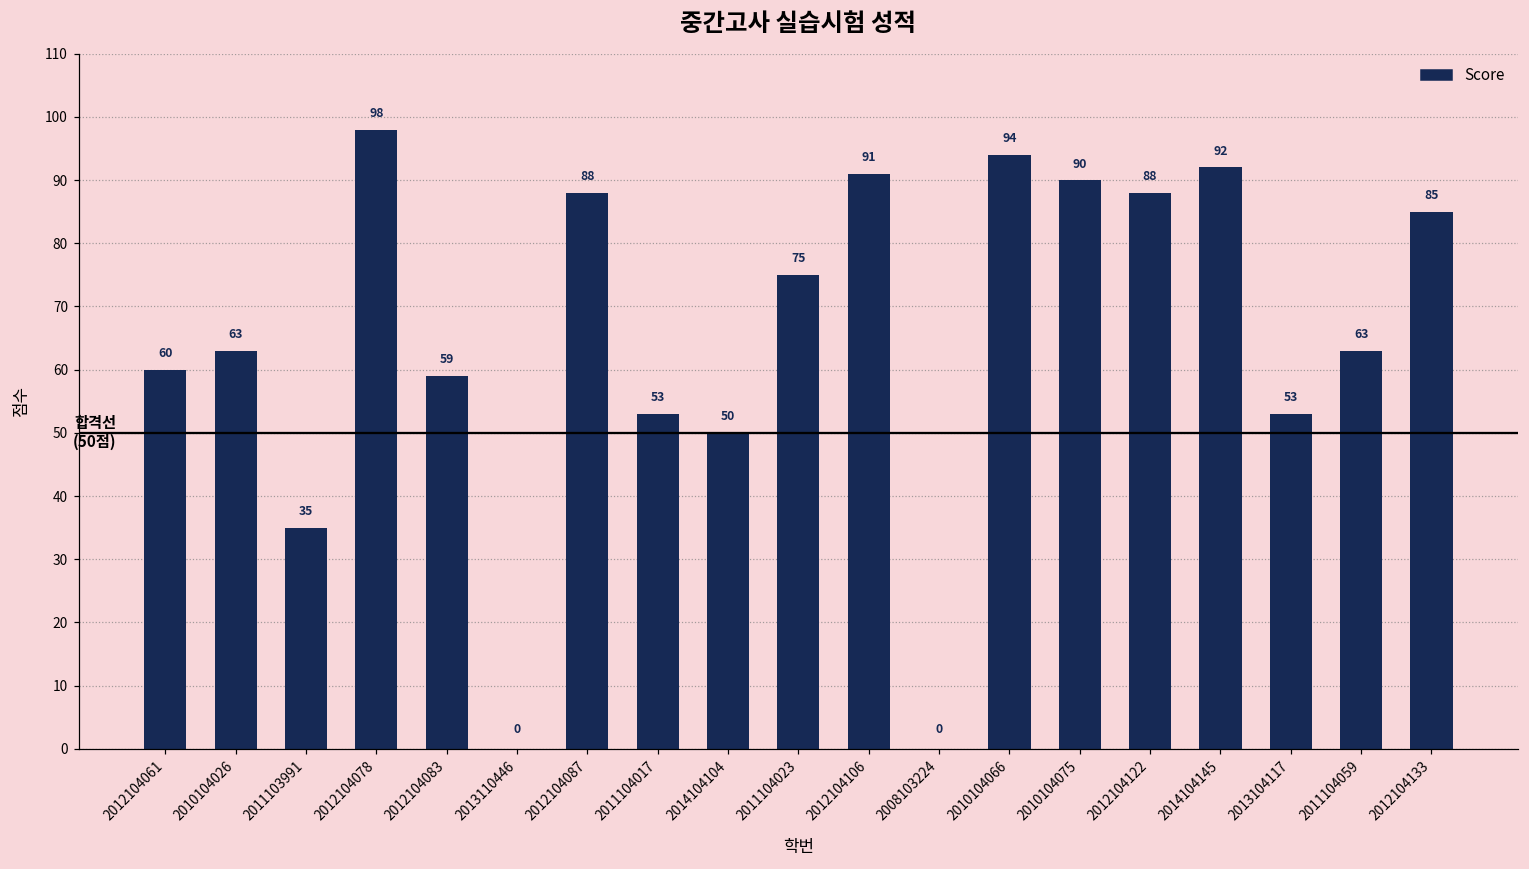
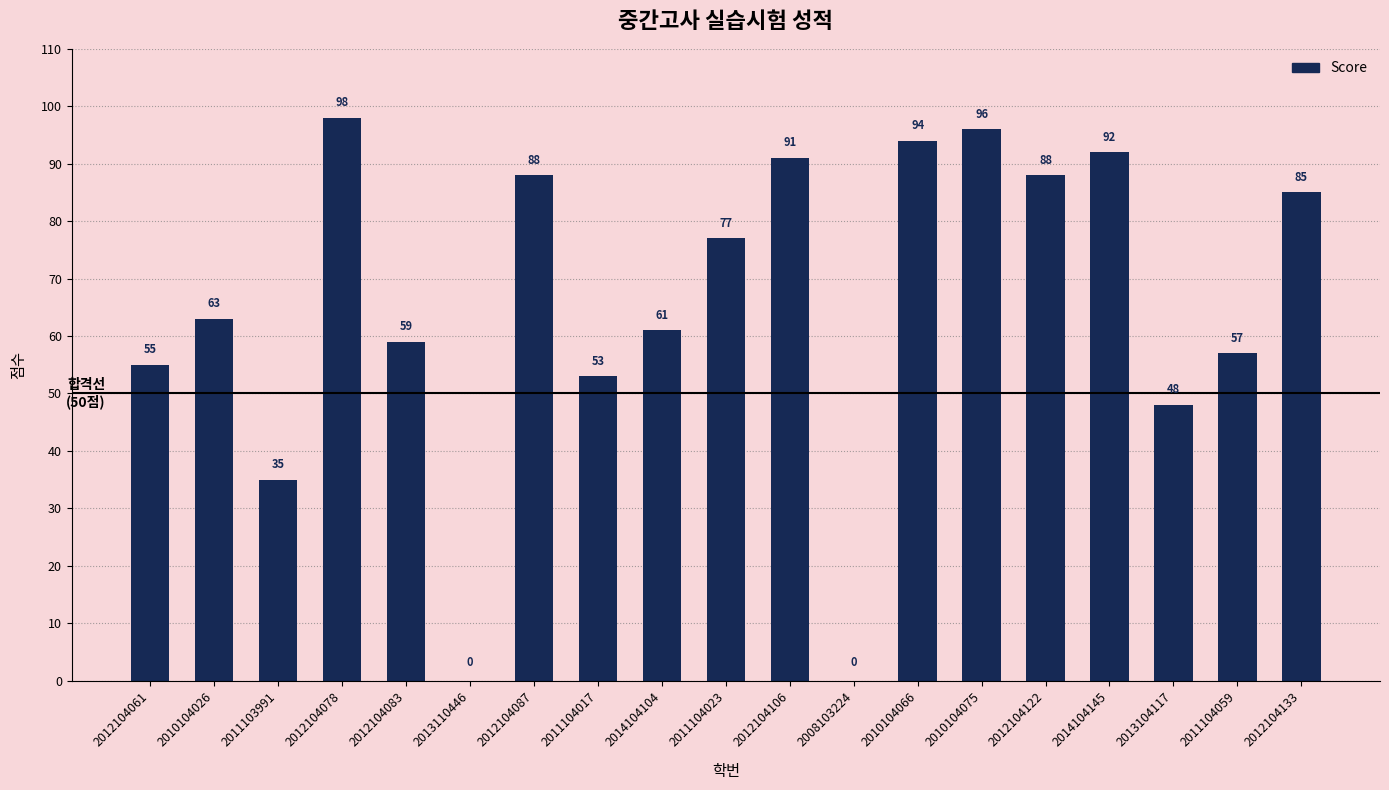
2012104061: 60 -> 55
2014104104: 50 -> 61
2011104023: 75 -> 77
2010104075: 90 -> 96
2013104117: 53 -> 48
2011104059: 63 -> 57
